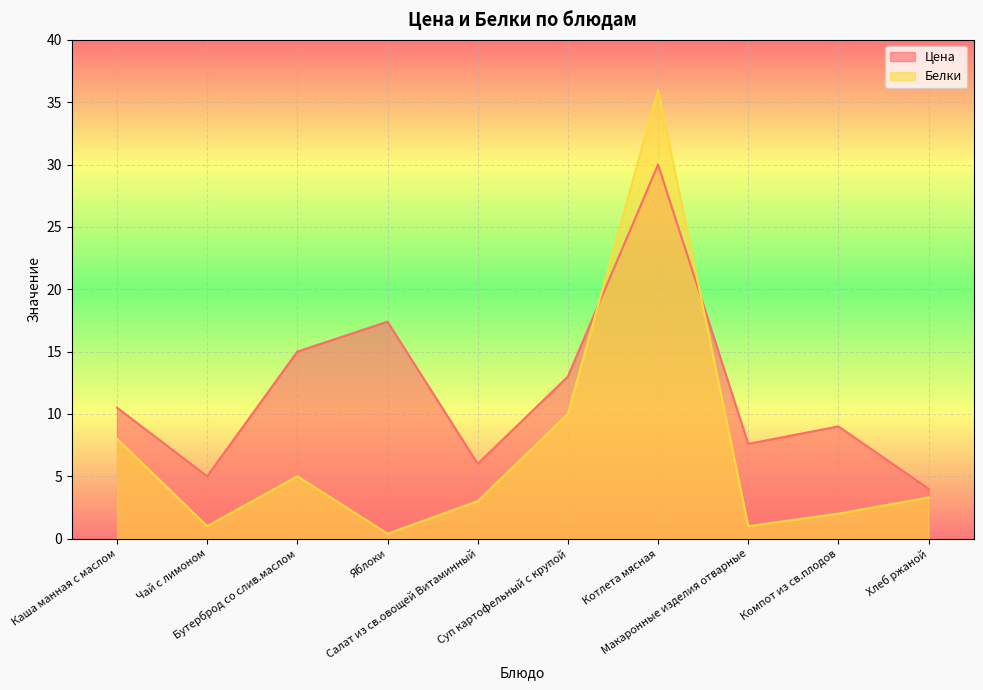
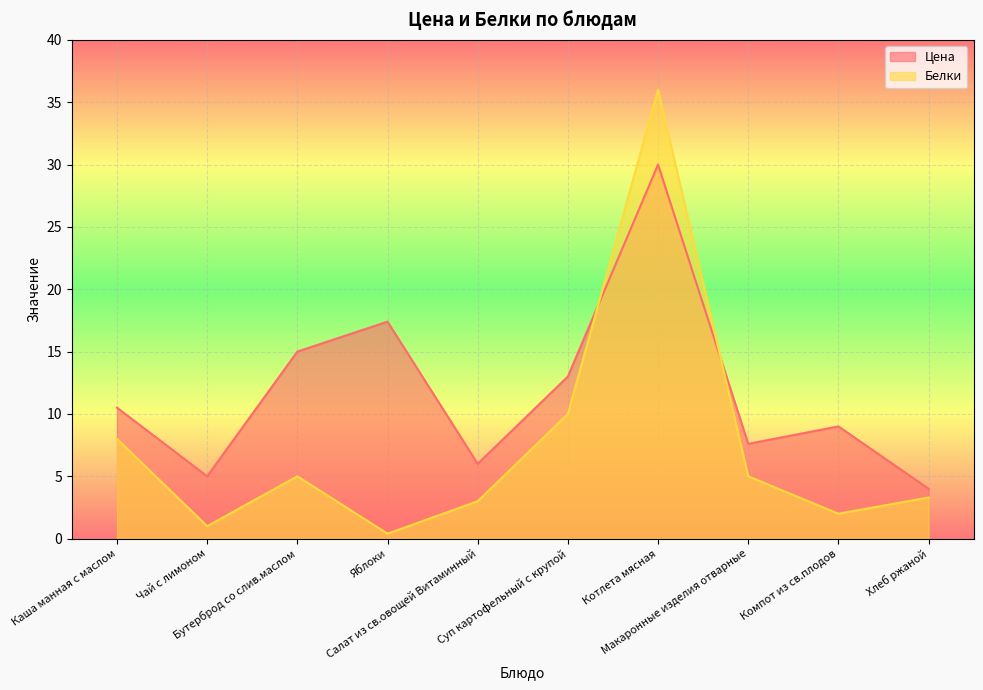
Белки, Макаронные изделия отварные: 1 -> 5
